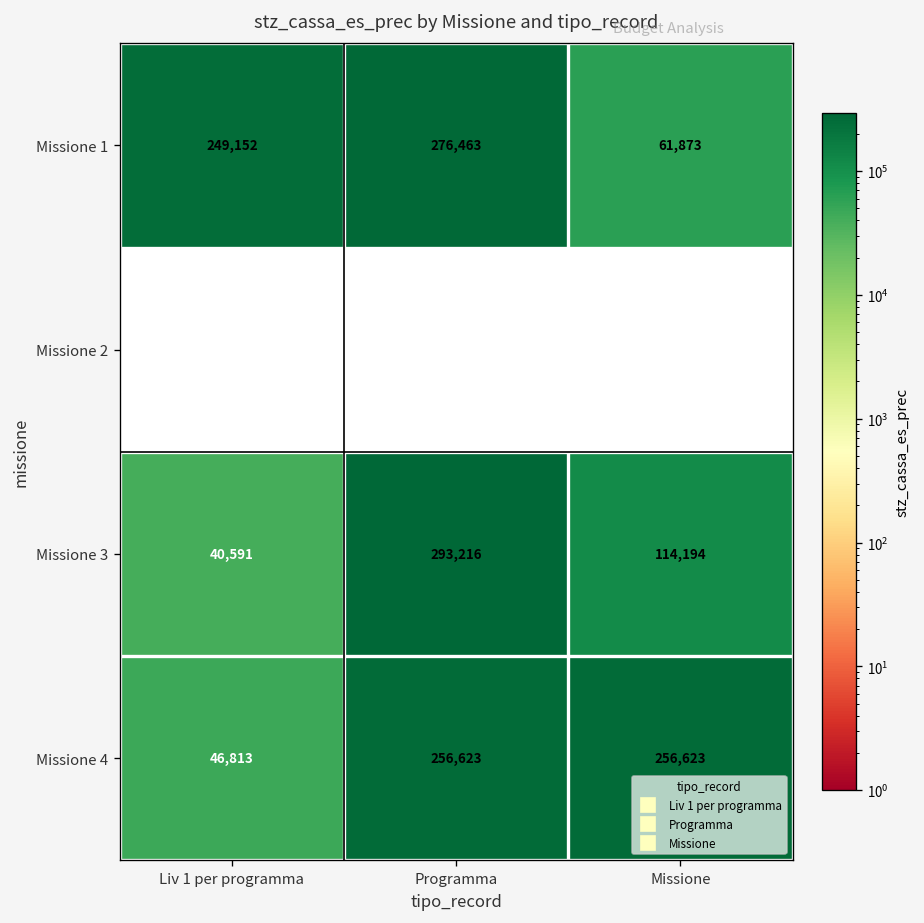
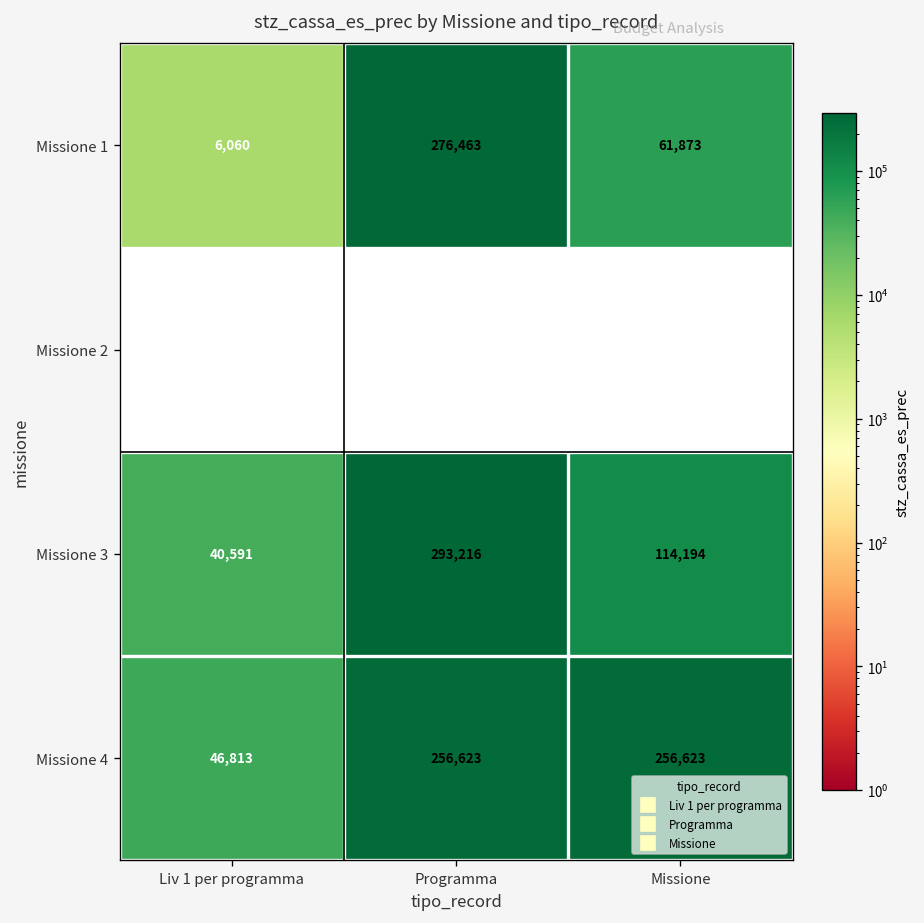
Missione 1, Liv 1 per programma: 249,152 -> 6,060
